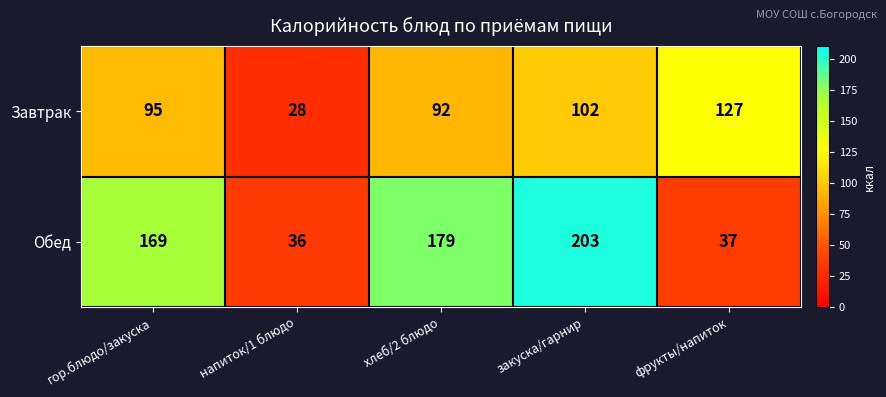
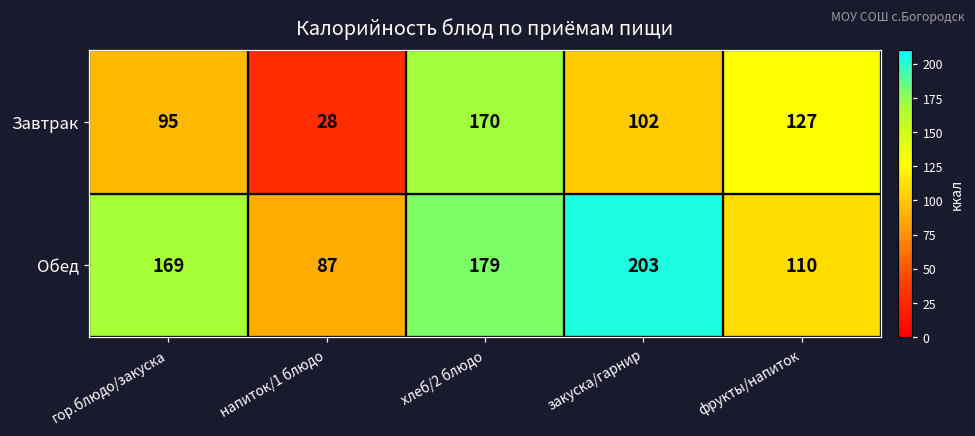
Завтрак, хлеб/2 блюдо: 92 -> 170
Обед, напиток/1 блюдо: 36 -> 87
Обед, фрукты/напиток: 37 -> 110
